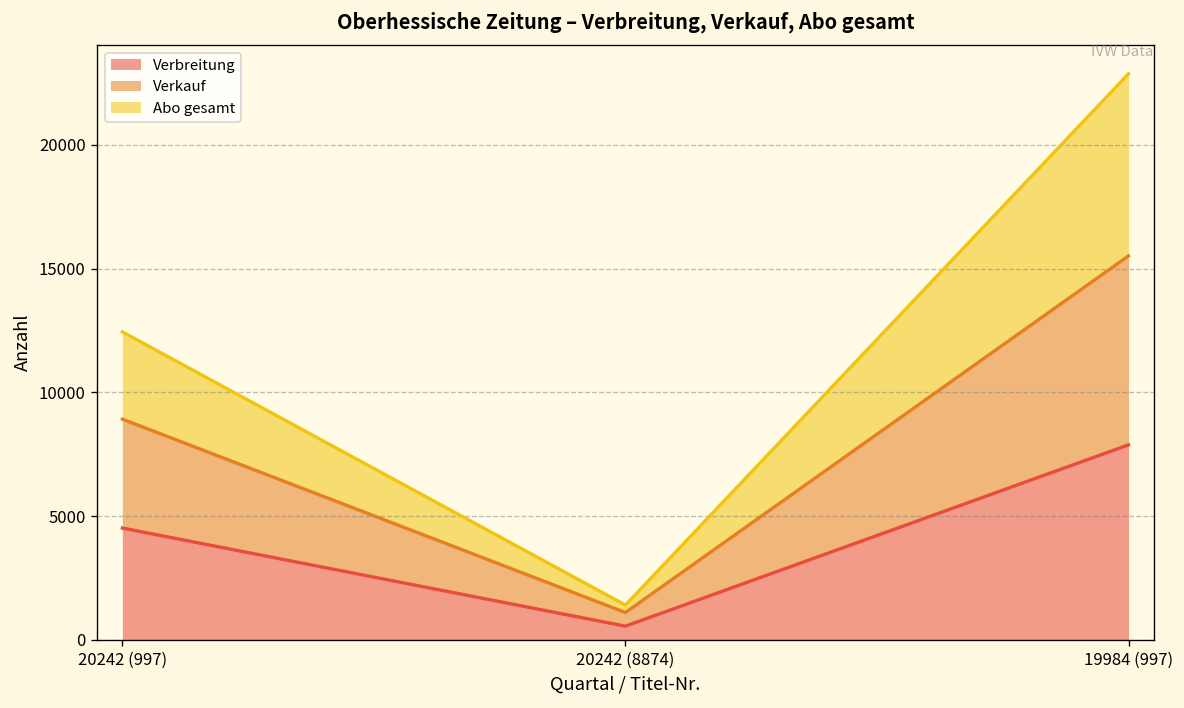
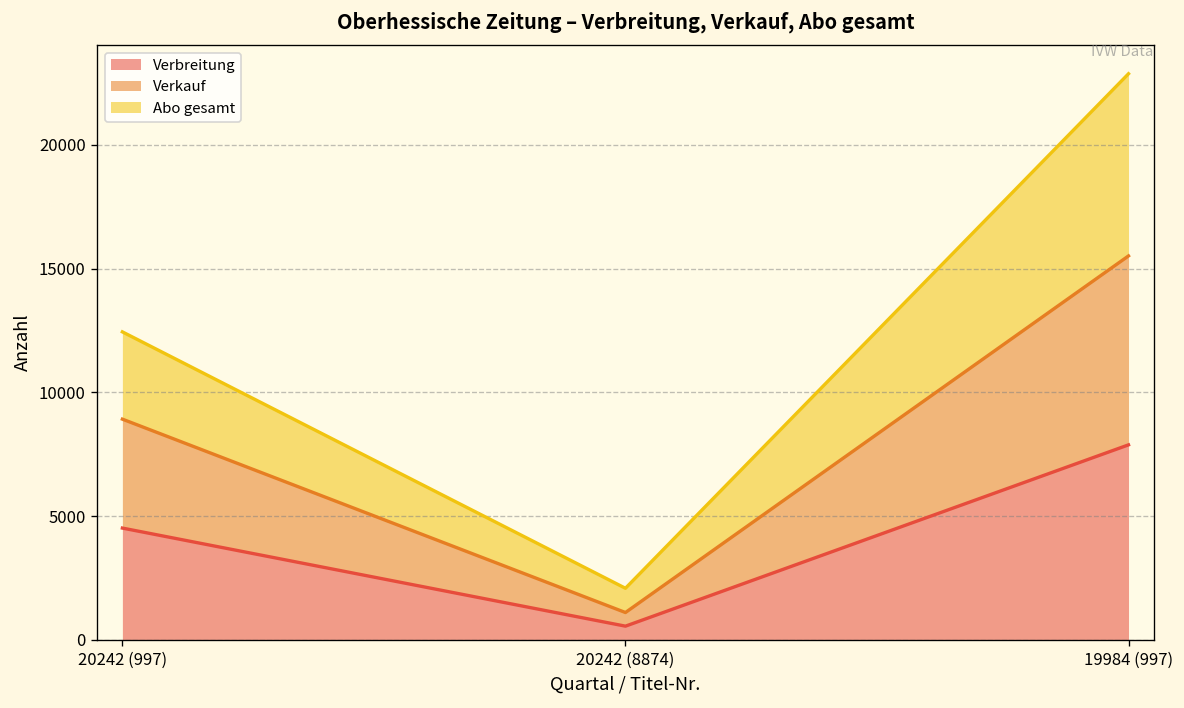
Abo gesamt, 20242 (8874): 300 -> 1000
